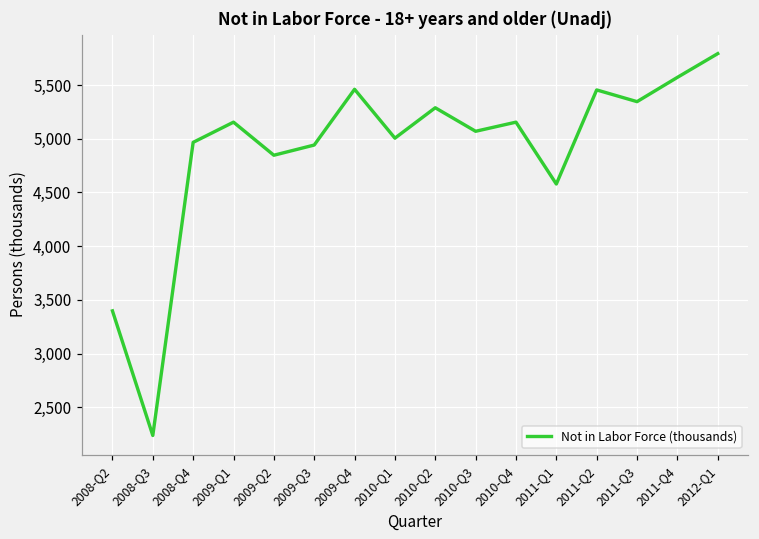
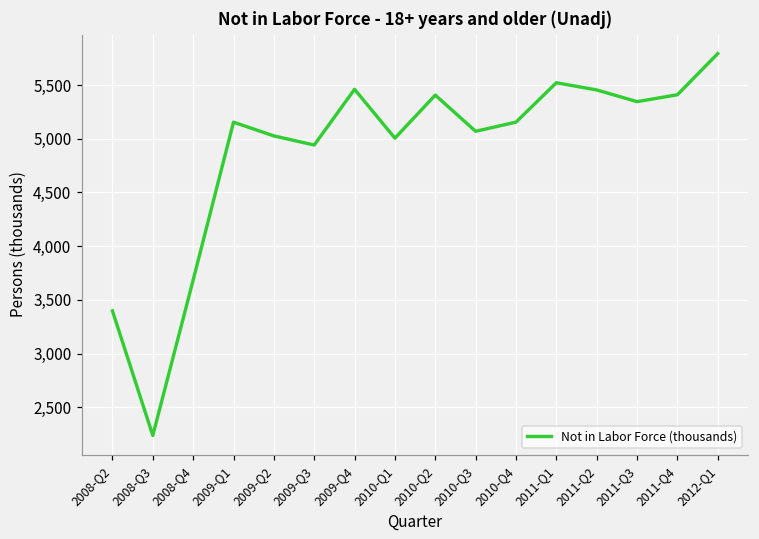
2008-Q4: 5,000 -> 3,700
2009-Q2: 4,800 -> 5,000
2010-Q2: 5,300 -> 5,400
2011-Q1: 4,600 -> 5,500
2011-Q4: 5,600 -> 5,400
